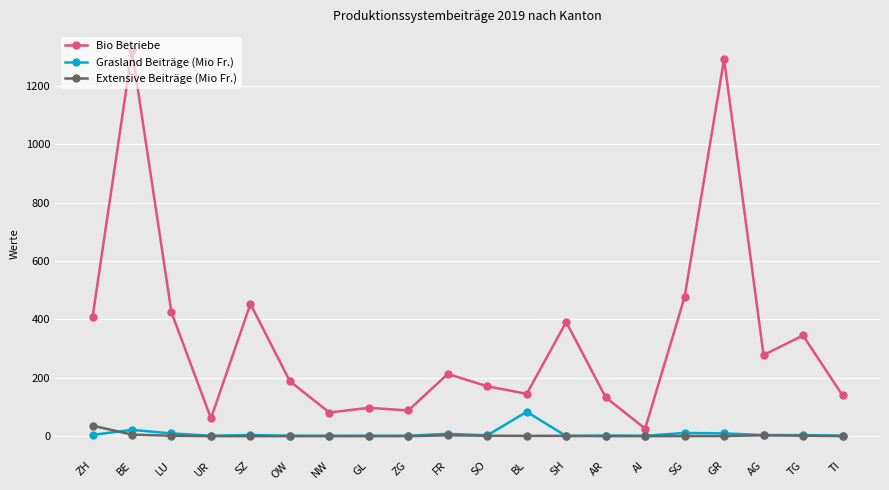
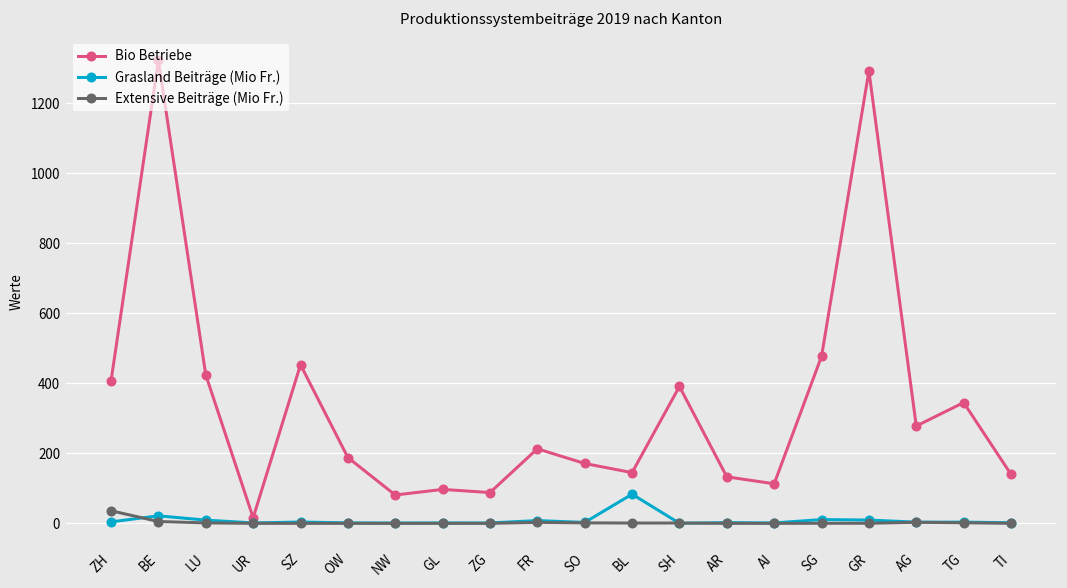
Bio Betriebe, UR: 60 -> 20
Bio Betriebe, AI: 30 -> 110
